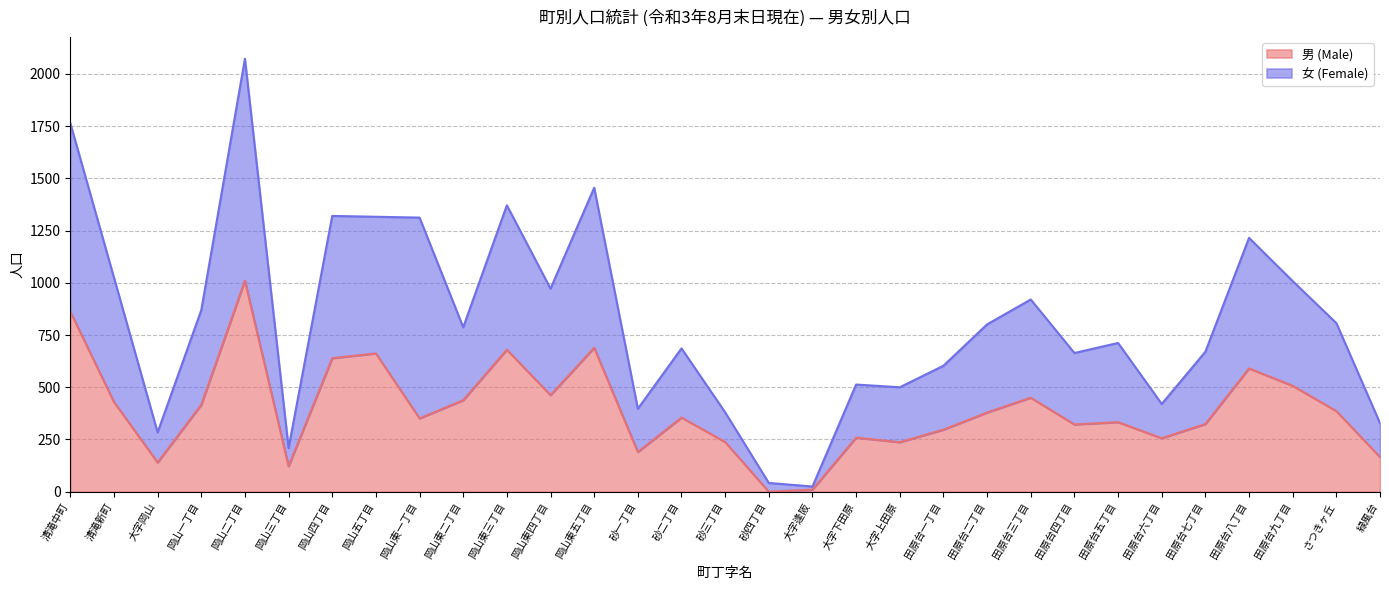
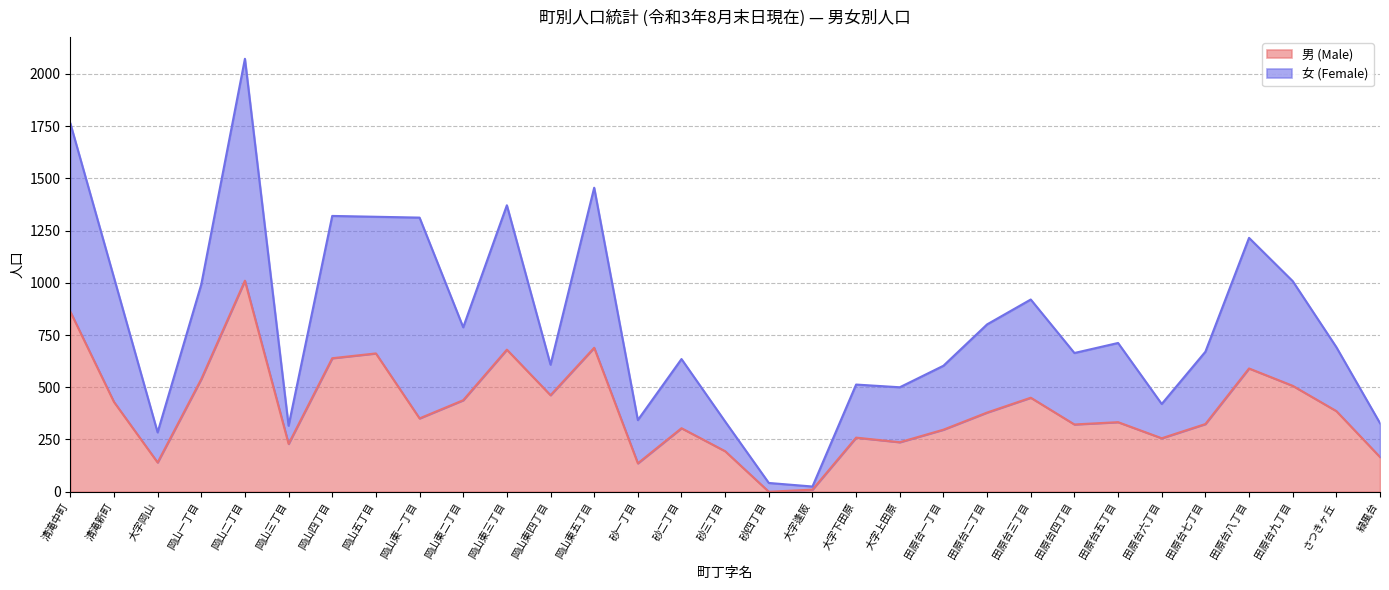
男 (Male), 岡山一丁目: 420 -> 540
男 (Male), 岡山三丁目: 120 -> 230
女 (Female), 岡山東四丁目: 510 -> 150
男 (Male), 砂一丁目: 190 -> 140
男 (Male), 砂二丁目: 360 -> 300
男 (Male), 砂三丁目: 240 -> 190
女 (Female), さつきヶ丘: 420 -> 310
